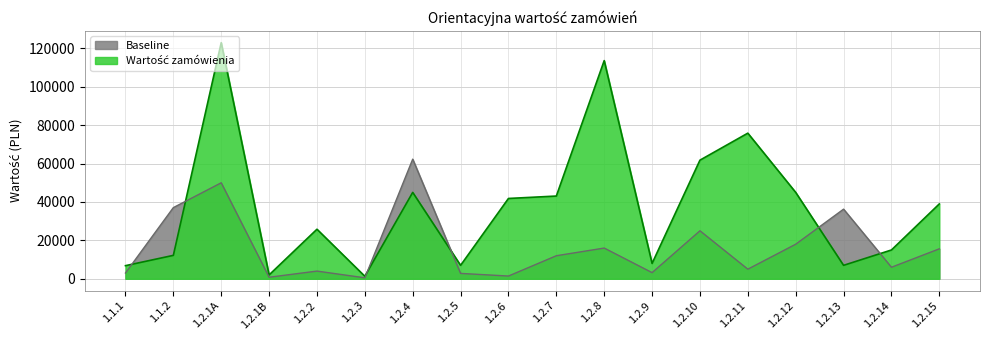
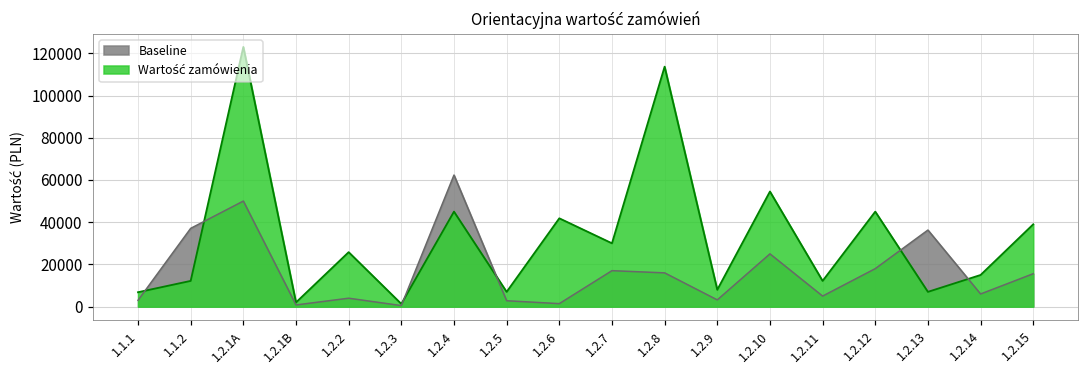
Baseline, 1.2.7: 12000 -> 17000
Wartość zamówienia, 1.2.7: 43000 -> 30000
Wartość zamówienia, 1.2.10: 62000 -> 55000
Wartość zamówienia, 1.2.11: 76000 -> 12000
